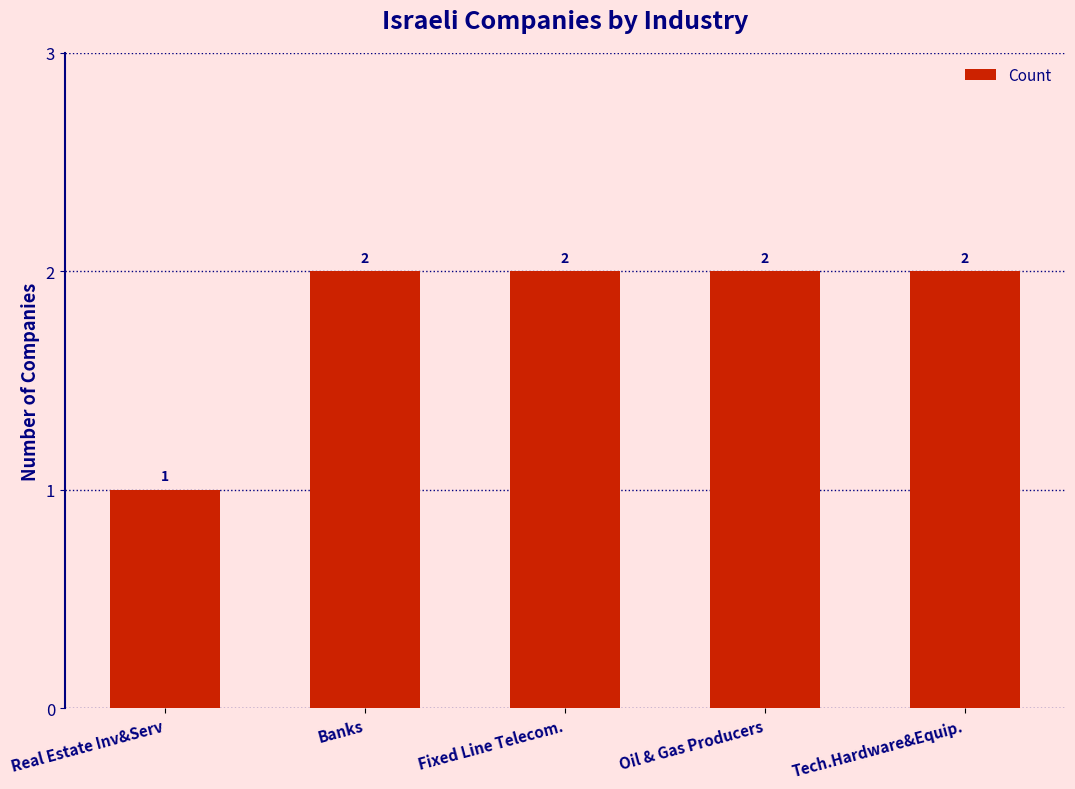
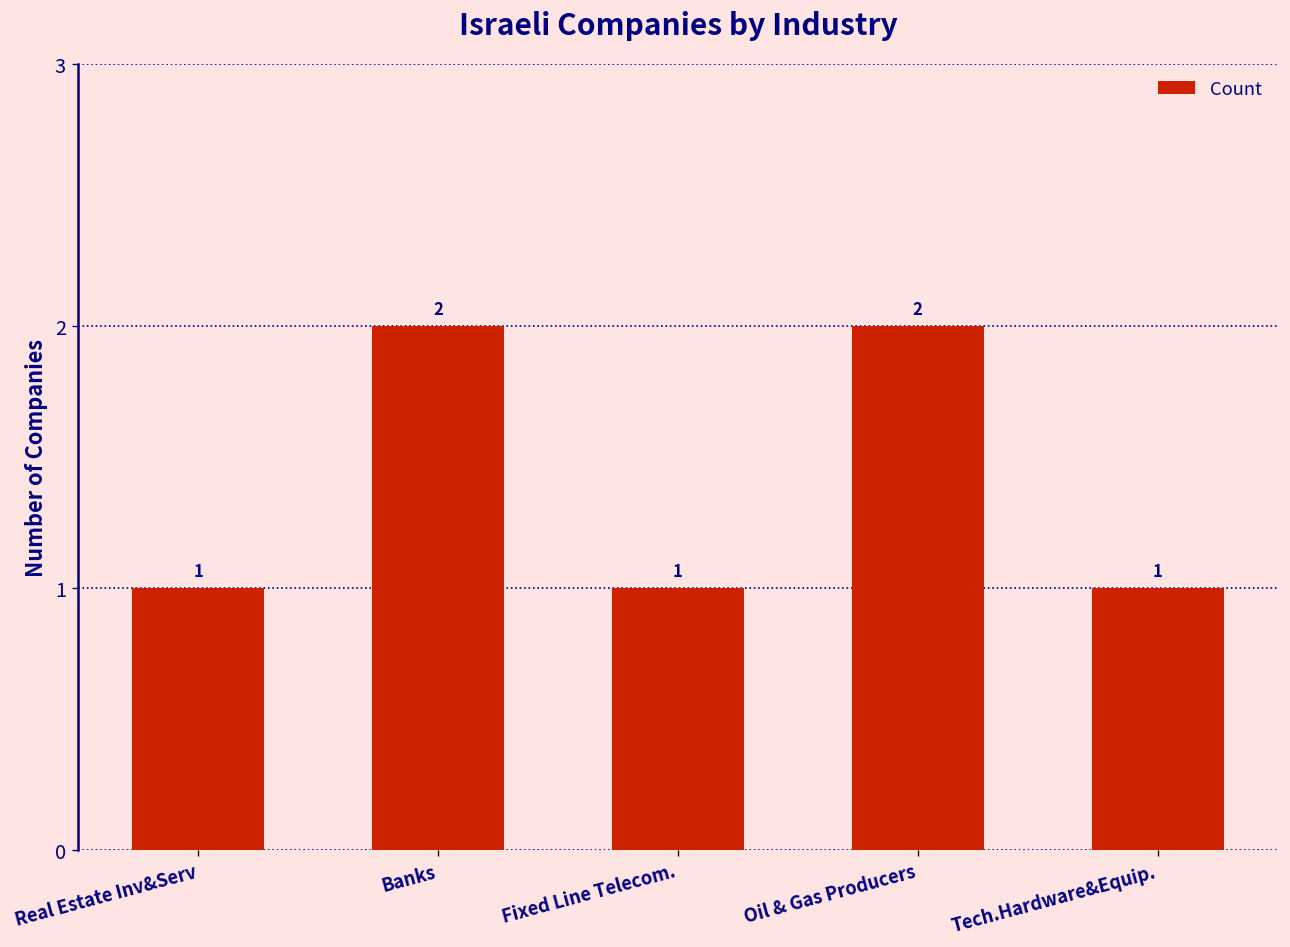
Fixed Line Telecom.: 2 -> 1
Tech.Hardware&Equip.: 2 -> 1
